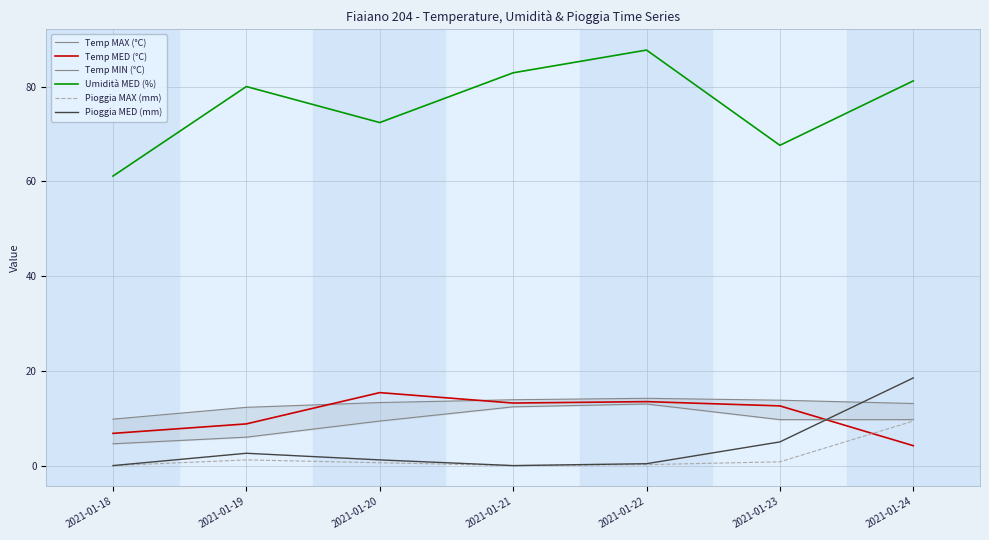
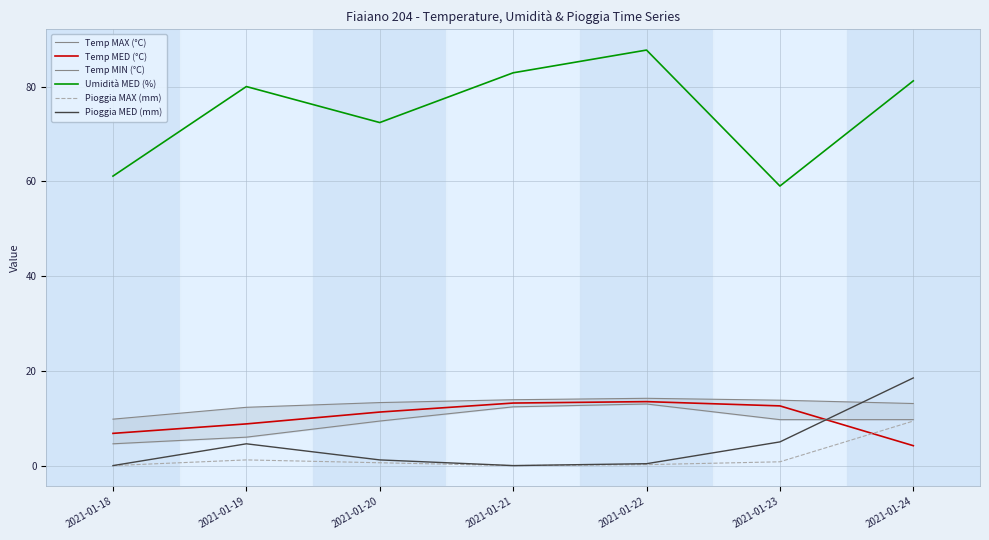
Pioggia MED (mm), 2021-01-19: 3 -> 5
Temp MED (°C), 2021-01-20: 15 -> 11
Umidità MED (%), 2021-01-23: 68 -> 59
